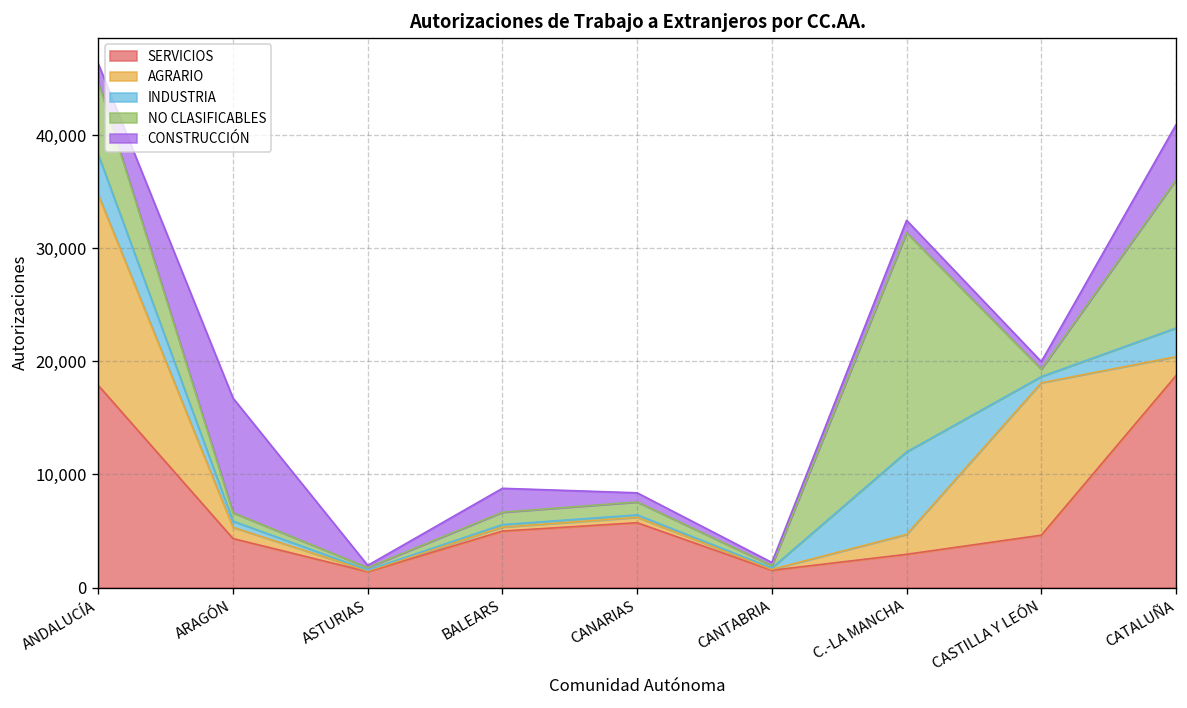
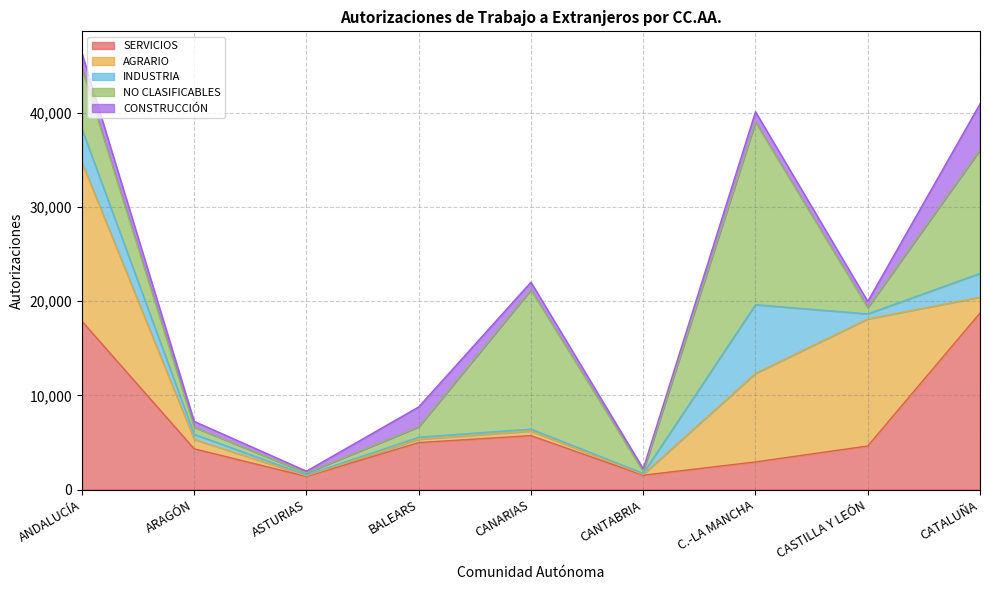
CONSTRUCCIÓN, ARAGÓN: 10,000 -> 1,000
NO CLASIFICABLES, CANARIAS: 1,000 -> 15,000
AGRARIO, C.-LA MANCHA: 2,000 -> 9,000
